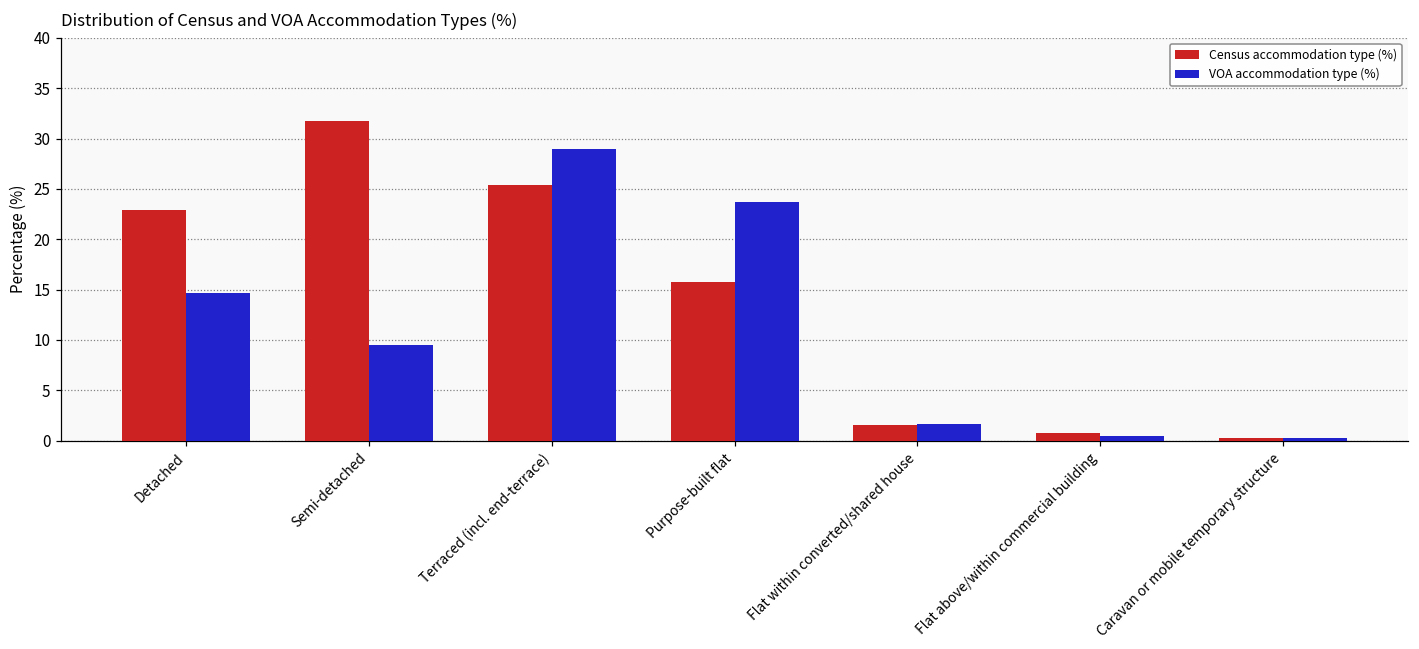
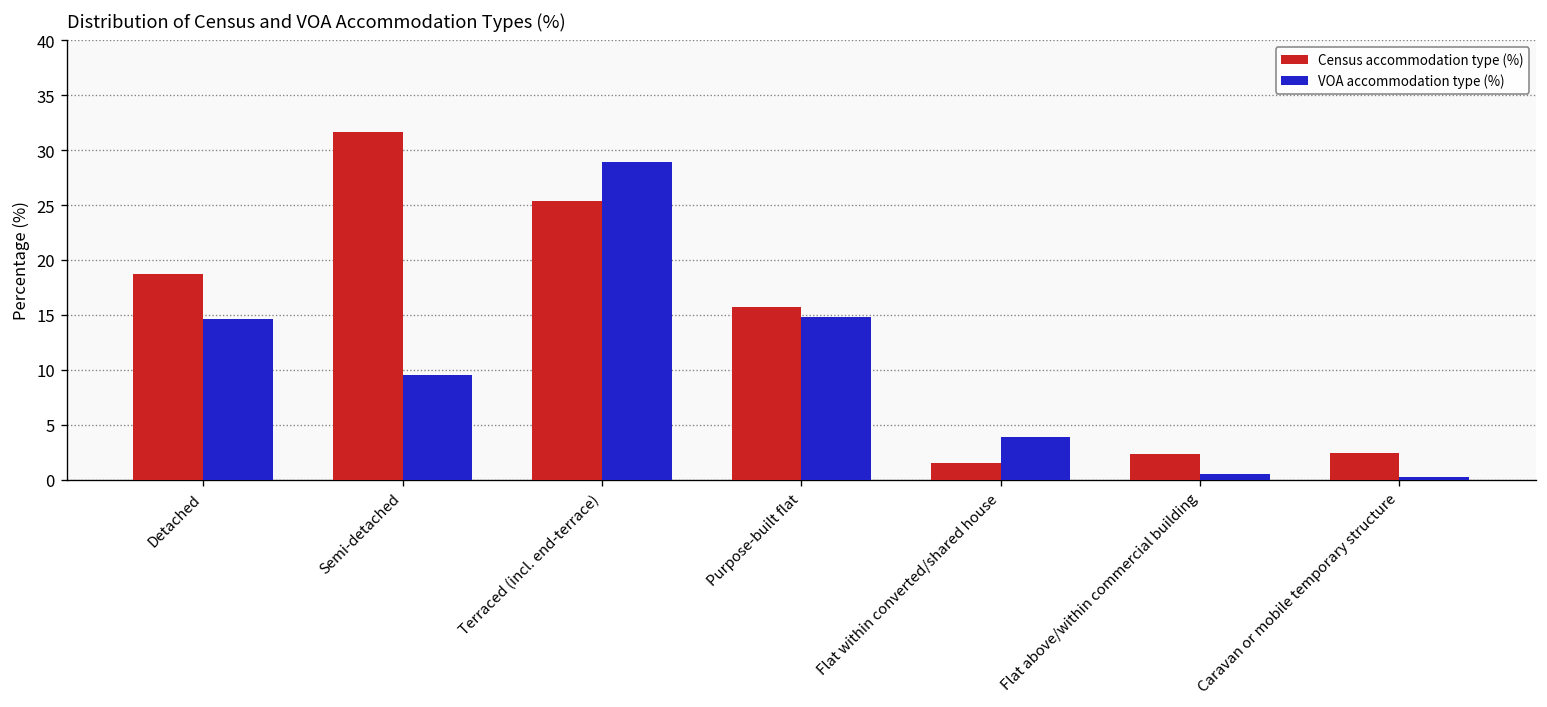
Census accommodation type (%), Detached: 23 -> 19
VOA accommodation type (%), Purpose-built flat: 24 -> 15
VOA accommodation type (%), Flat within converted/shared house: 2 -> 4
Census accommodation type (%), Flat above/within commercial building: 1 -> 2
Census accommodation type (%), Caravan or mobile temporary structure: 0 -> 2
